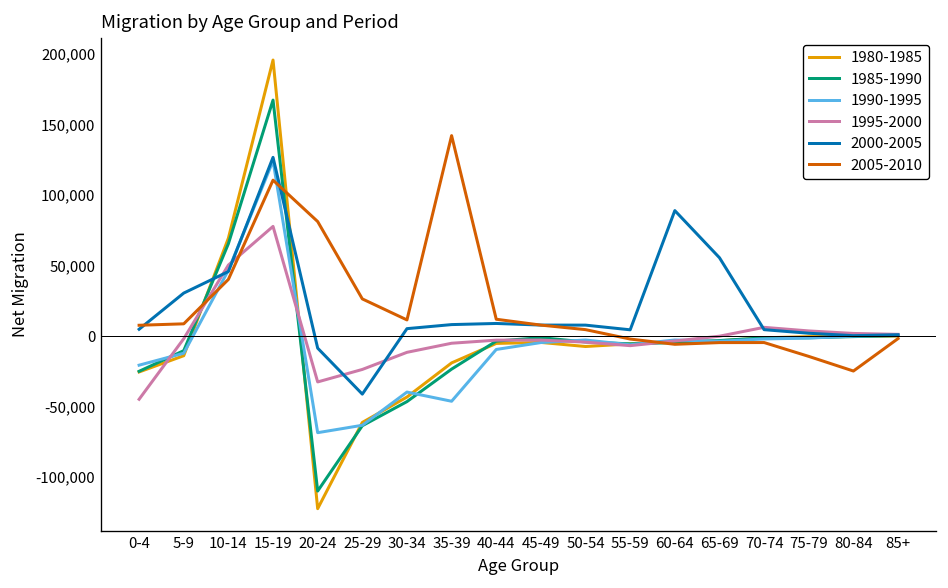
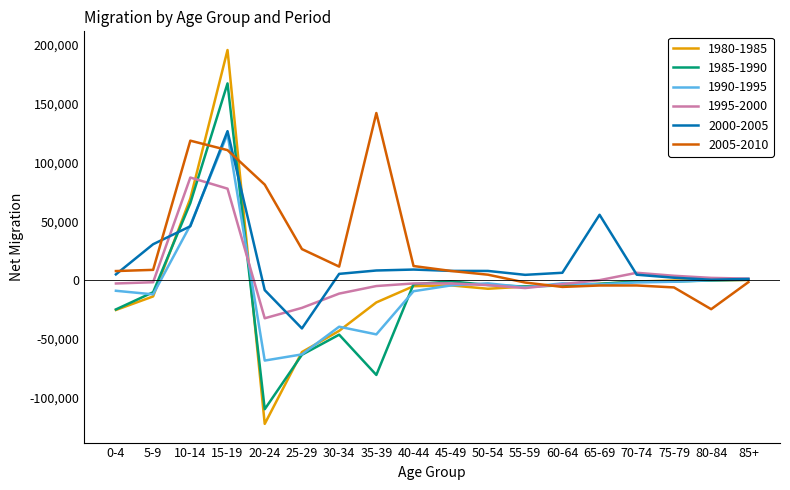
1990-1995, 0-4: -21,000 -> -9,000
1995-2000, 0-4: -45,000 -> -3,000
1995-2000, 10-14: 50,000 -> 87,000
2005-2010, 10-14: 40,000 -> 119,000
1985-1990, 35-39: -23,000 -> -81,000
2000-2005, 60-64: 89,000 -> 6,000
2005-2010, 75-79: -14,000 -> -6,000
